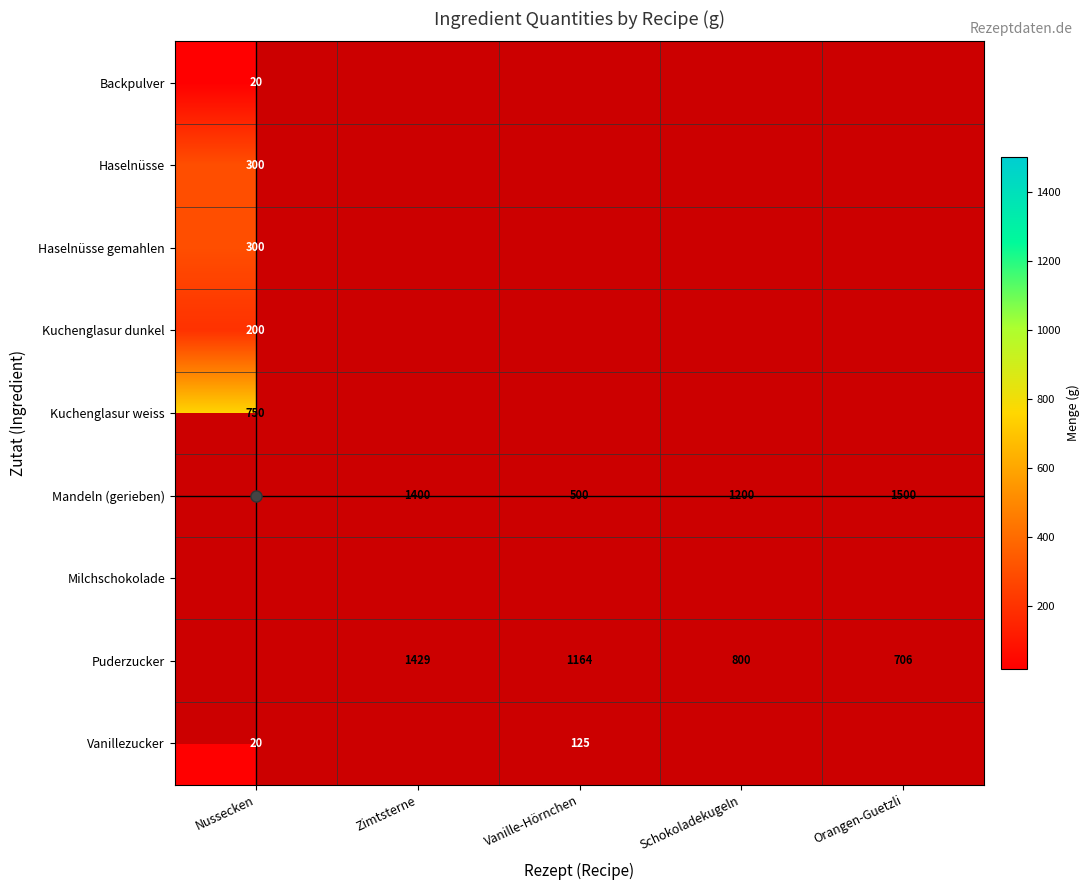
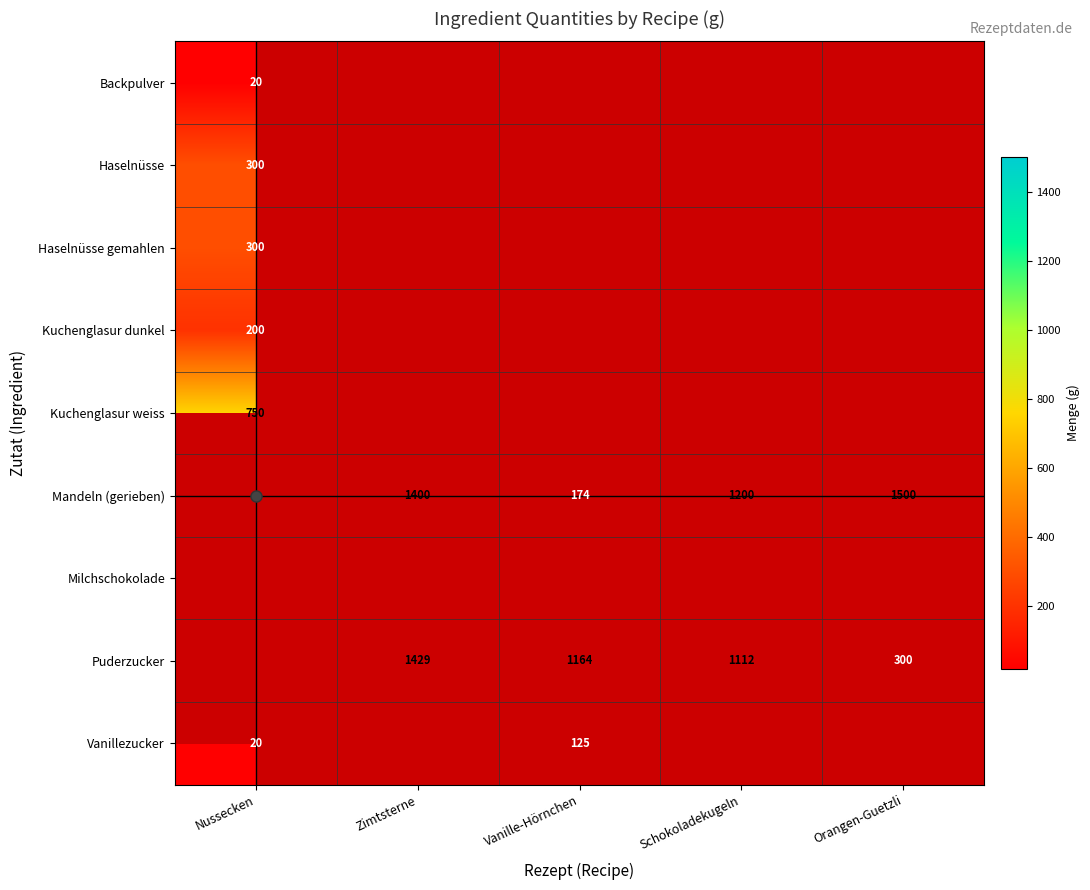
Mandeln (gerieben), Vanille-Hörnchen: 500 -> 174
Puderzucker, Schokoladekugeln: 800 -> 1112
Puderzucker, Orangen-Guetzli: 706 -> 300
